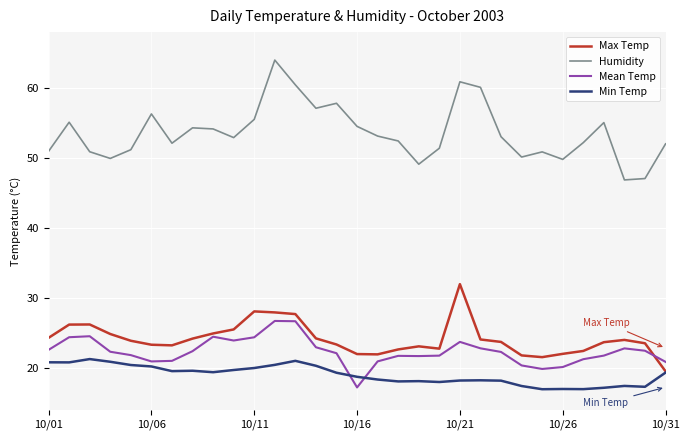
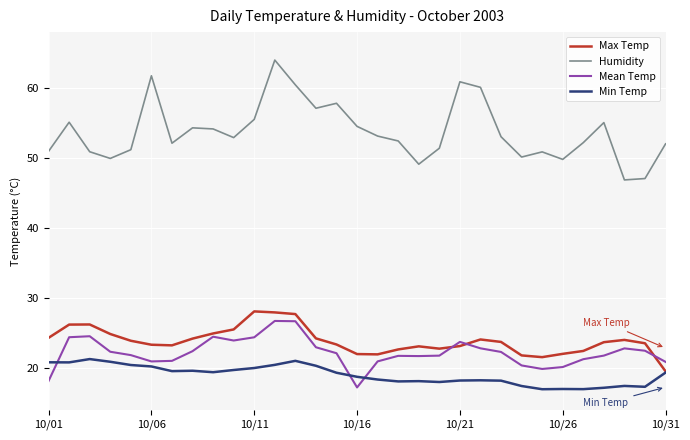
Mean Temp, 10/01: 23 -> 18
Humidity, 10/06: 56 -> 62
Max Temp, 10/21: 32 -> 23
